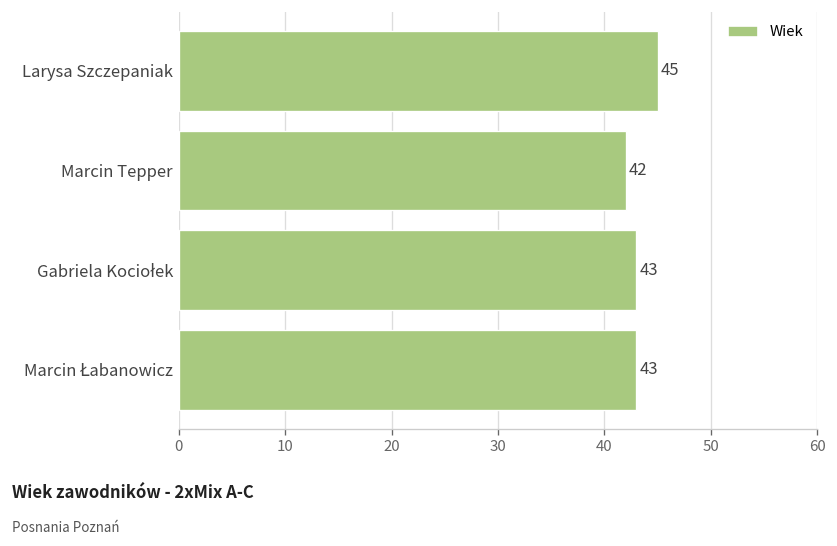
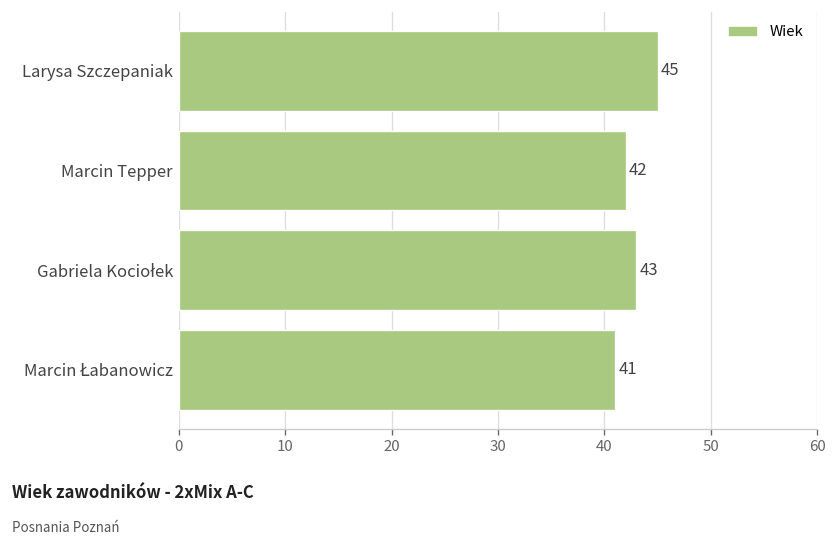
Marcin Łabanowicz: 43 -> 41
